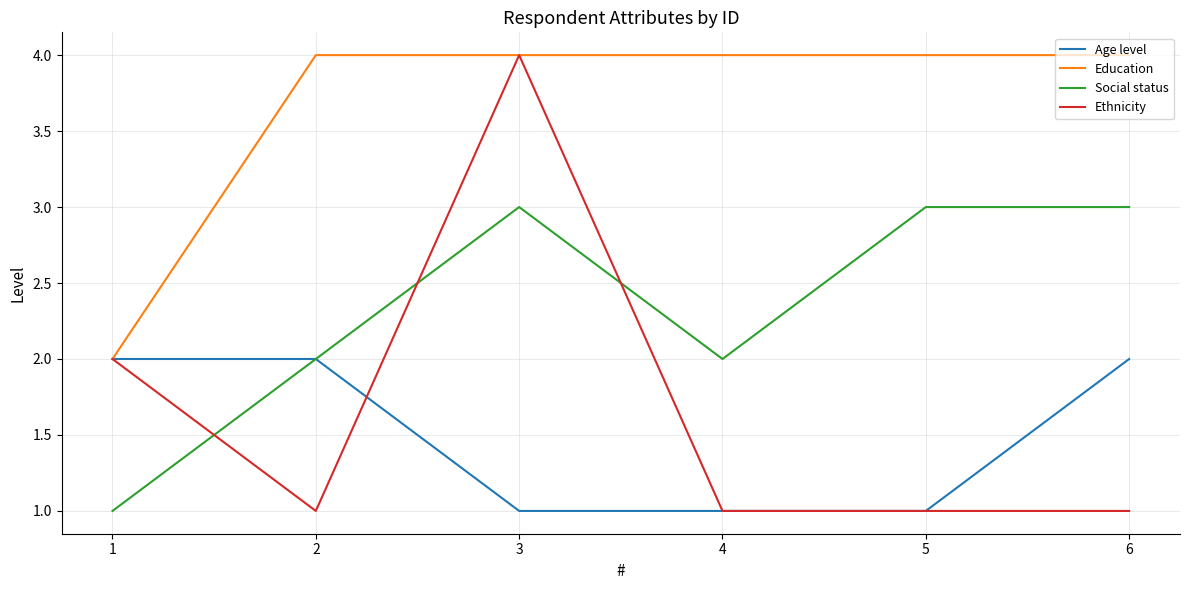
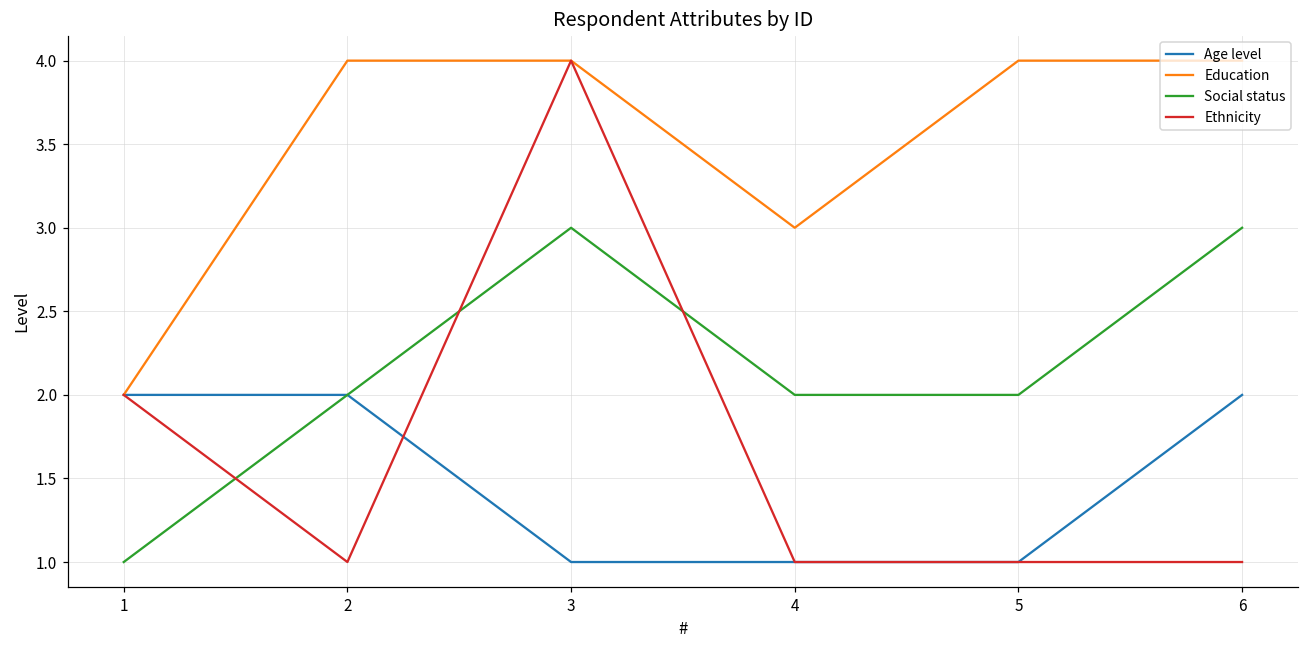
Education, 4: 4 -> 3
Social status, 5: 3 -> 2
